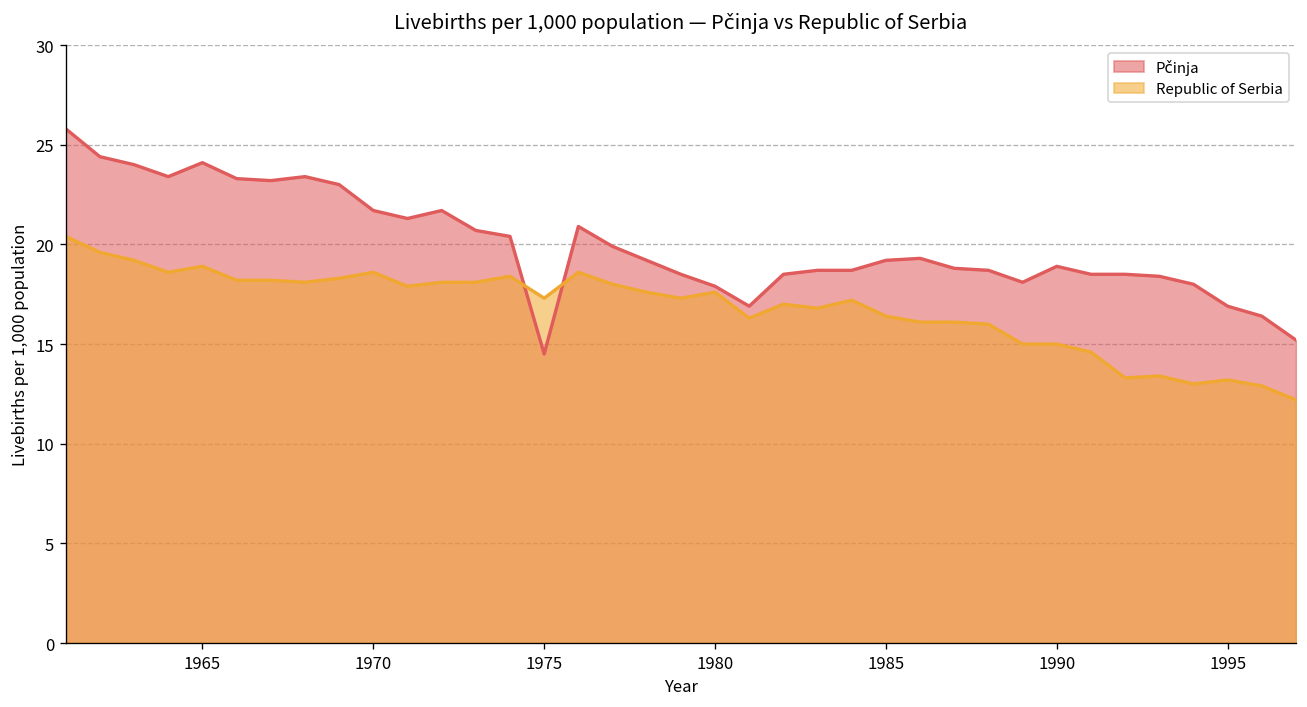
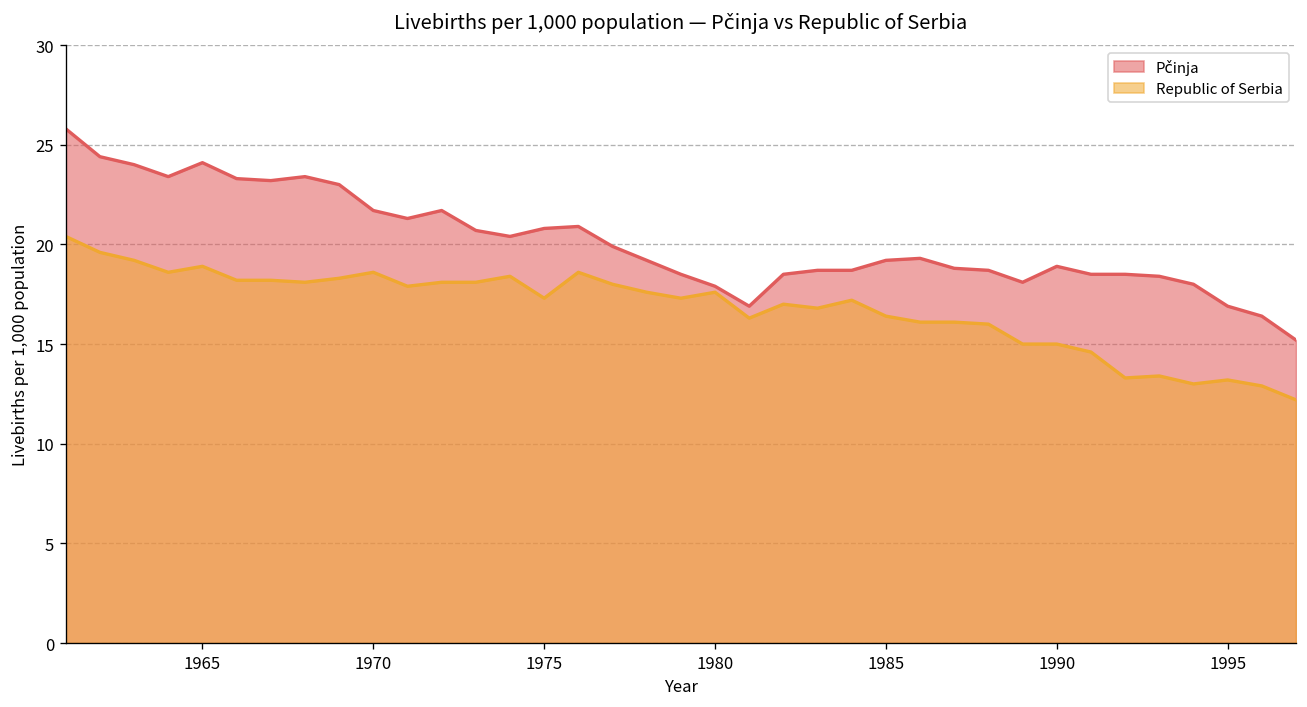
Pčinja, 1975: 14.5 -> 20.8
